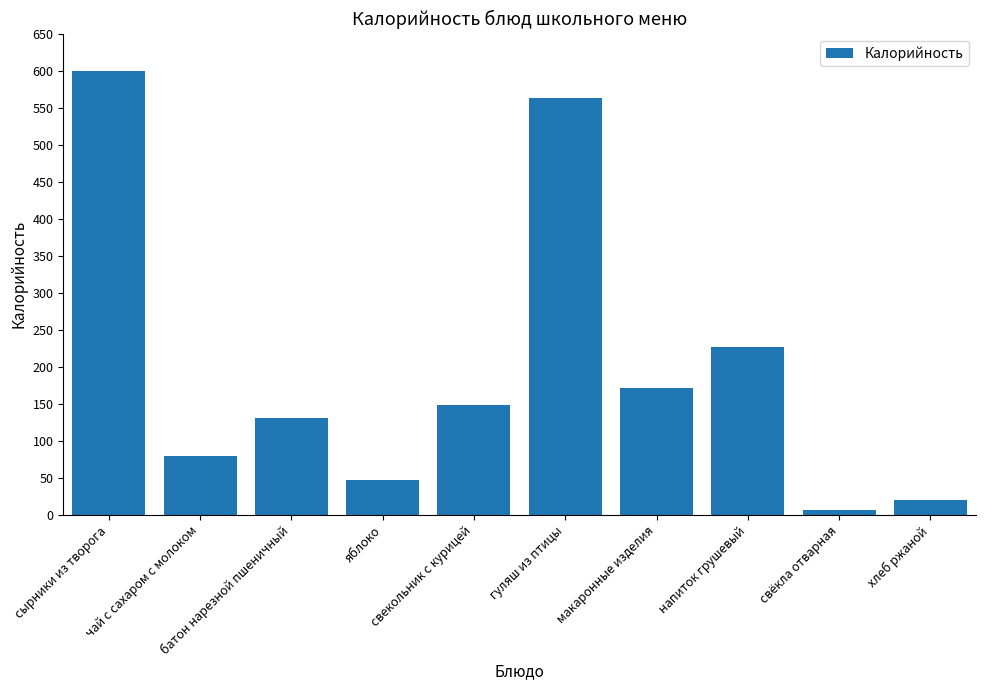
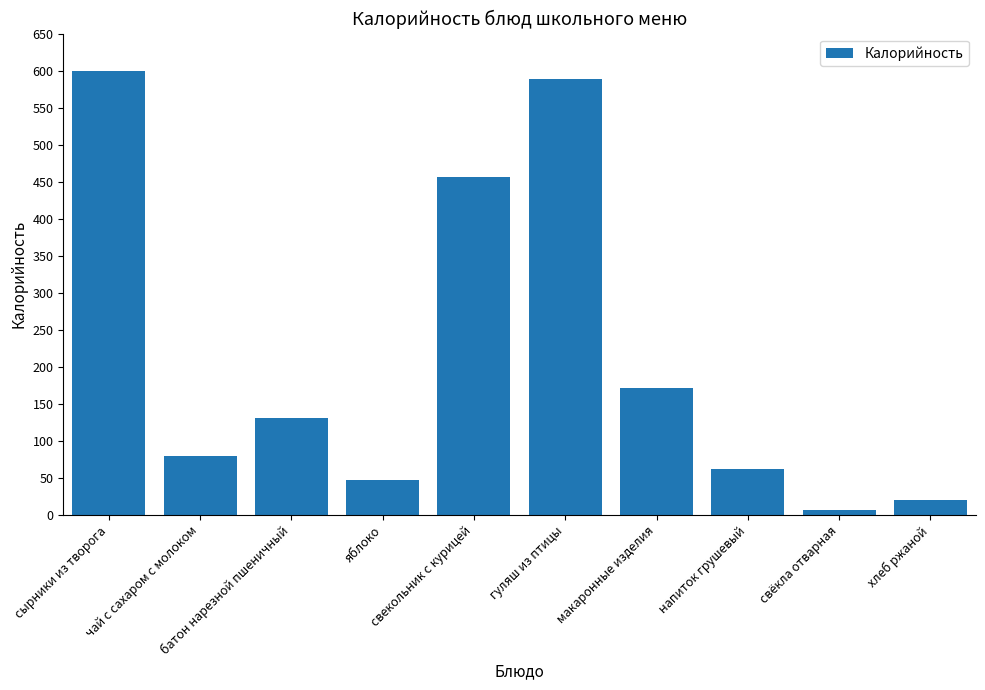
свекольник с курицей: 150 -> 460
гуляш из птицы: 560 -> 590
напиток грушевый: 230 -> 60
